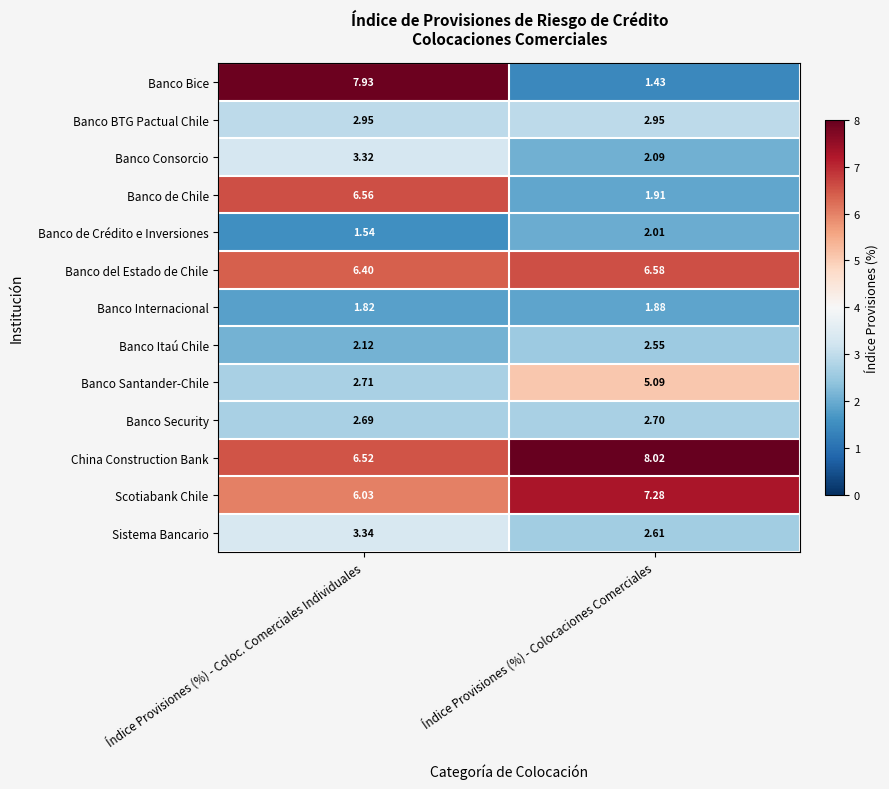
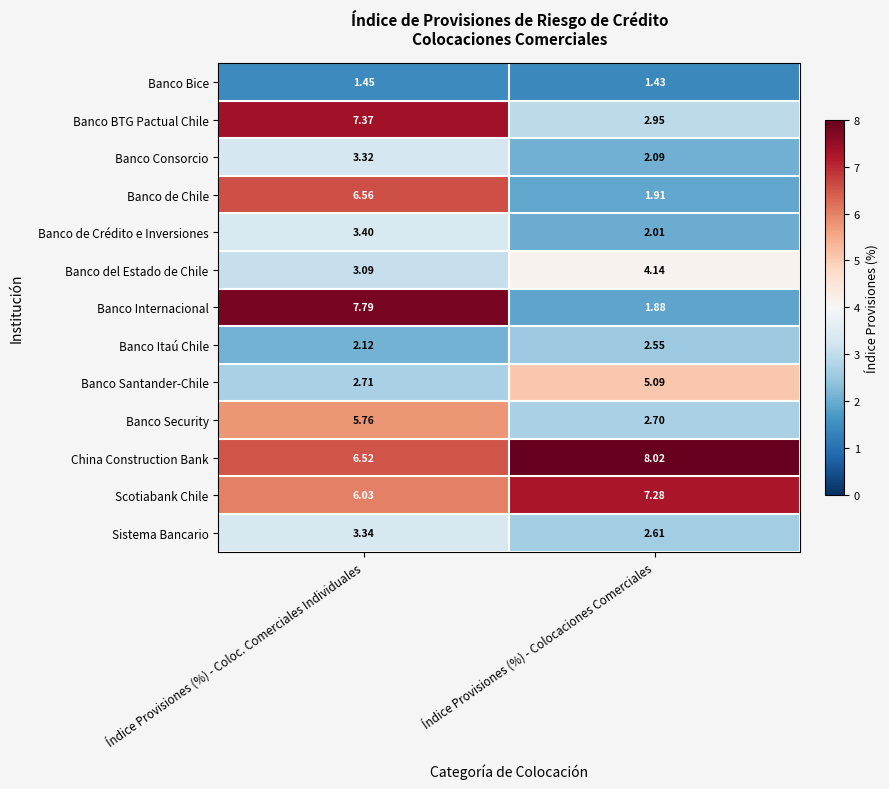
Banco Bice, Índice Provisiones (%) - Coloc. Comerciales Individuales: 7.93 -> 1.45
Banco BTG Pactual Chile, Índice Provisiones (%) - Coloc. Comerciales Individuales: 2.95 -> 7.37
Banco de Crédito e Inversiones, Índice Provisiones (%) - Coloc. Comerciales Individuales: 1.54 -> 3.40
Banco del Estado de Chile, Índice Provisiones (%) - Coloc. Comerciales Individuales: 6.40 -> 3.09
Banco del Estado de Chile, Índice Provisiones (%) - Colocaciones Comerciales: 6.58 -> 4.14
Banco Internacional, Índice Provisiones (%) - Coloc. Comerciales Individuales: 1.82 -> 7.79
Banco Security, Índice Provisiones (%) - Coloc. Comerciales Individuales: 2.69 -> 5.76
